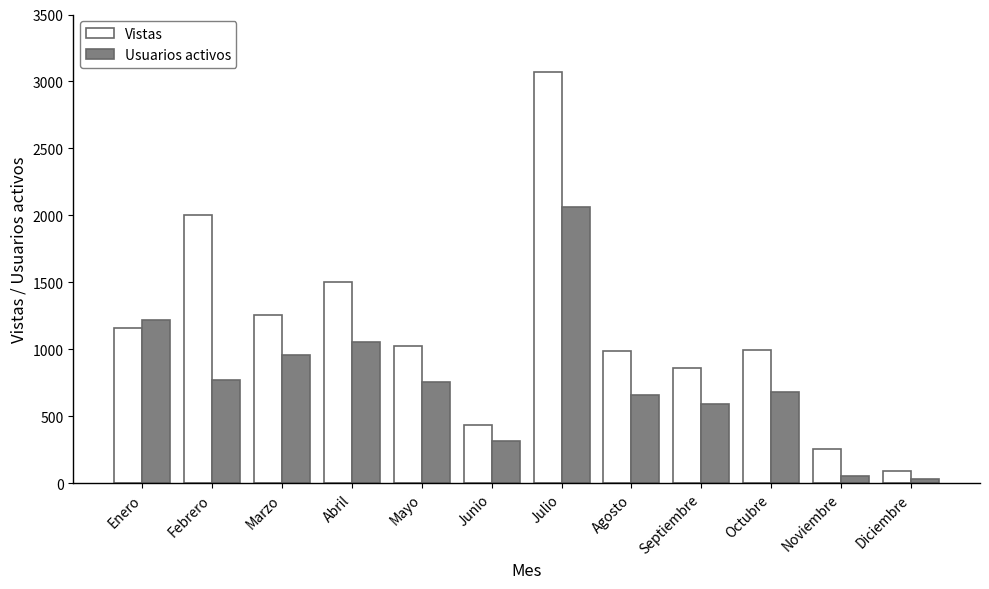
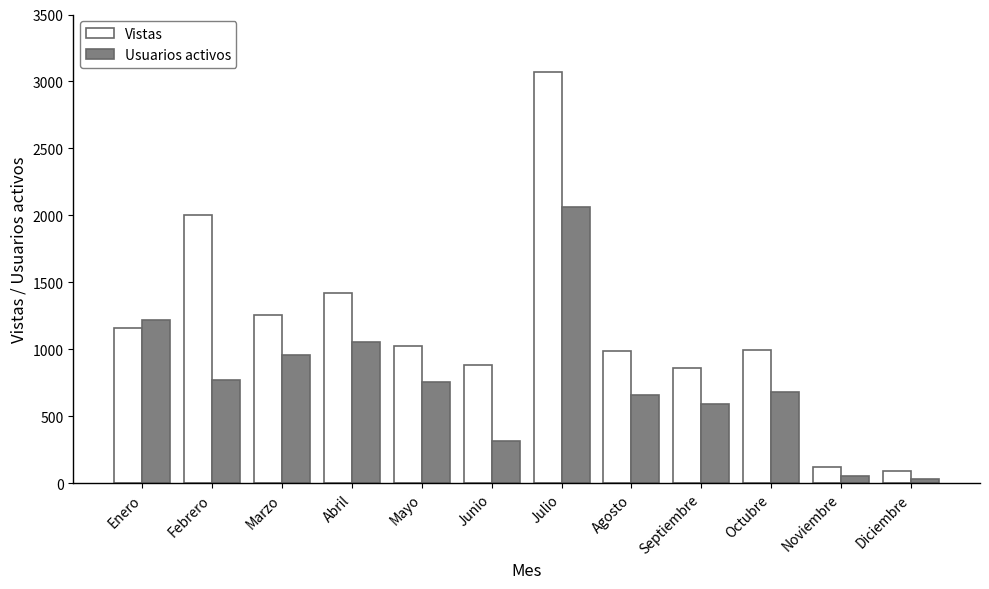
Vistas, Abril: 1500 -> 1420
Vistas, Junio: 430 -> 880
Vistas, Noviembre: 250 -> 120
